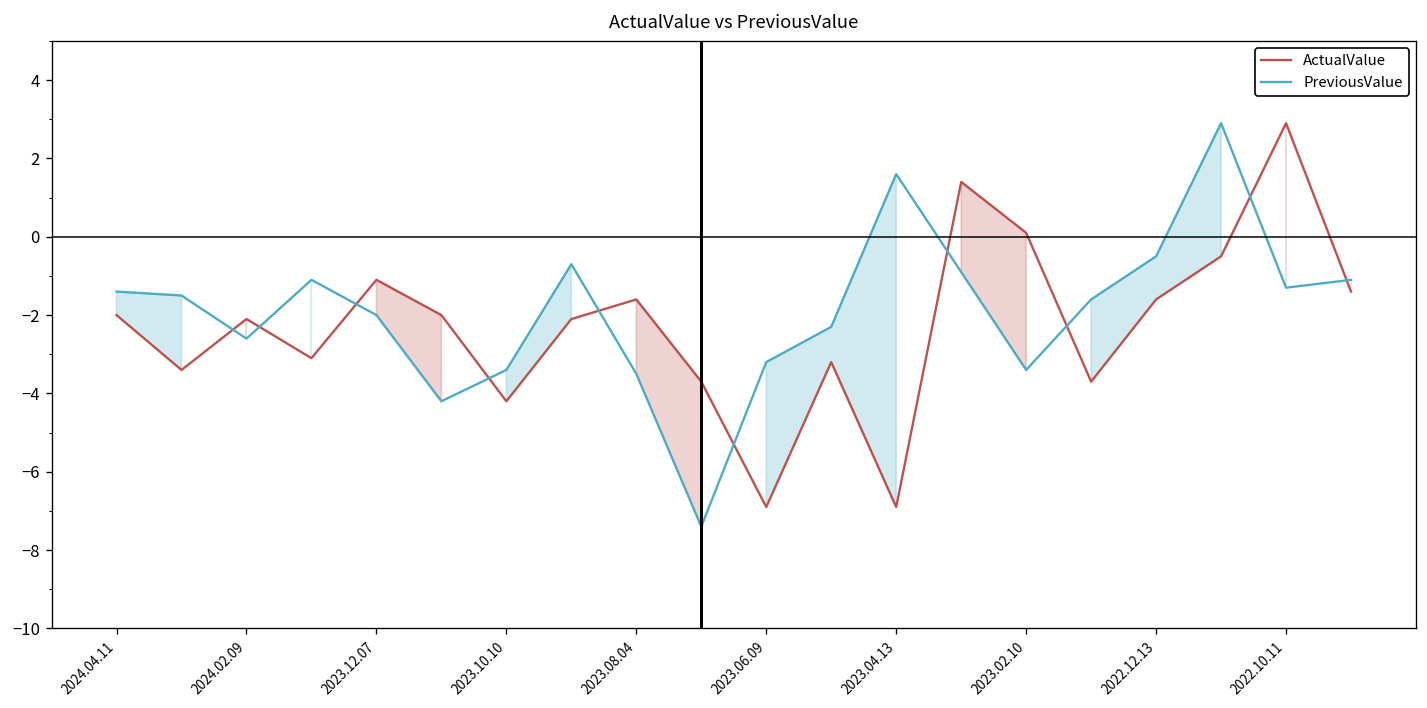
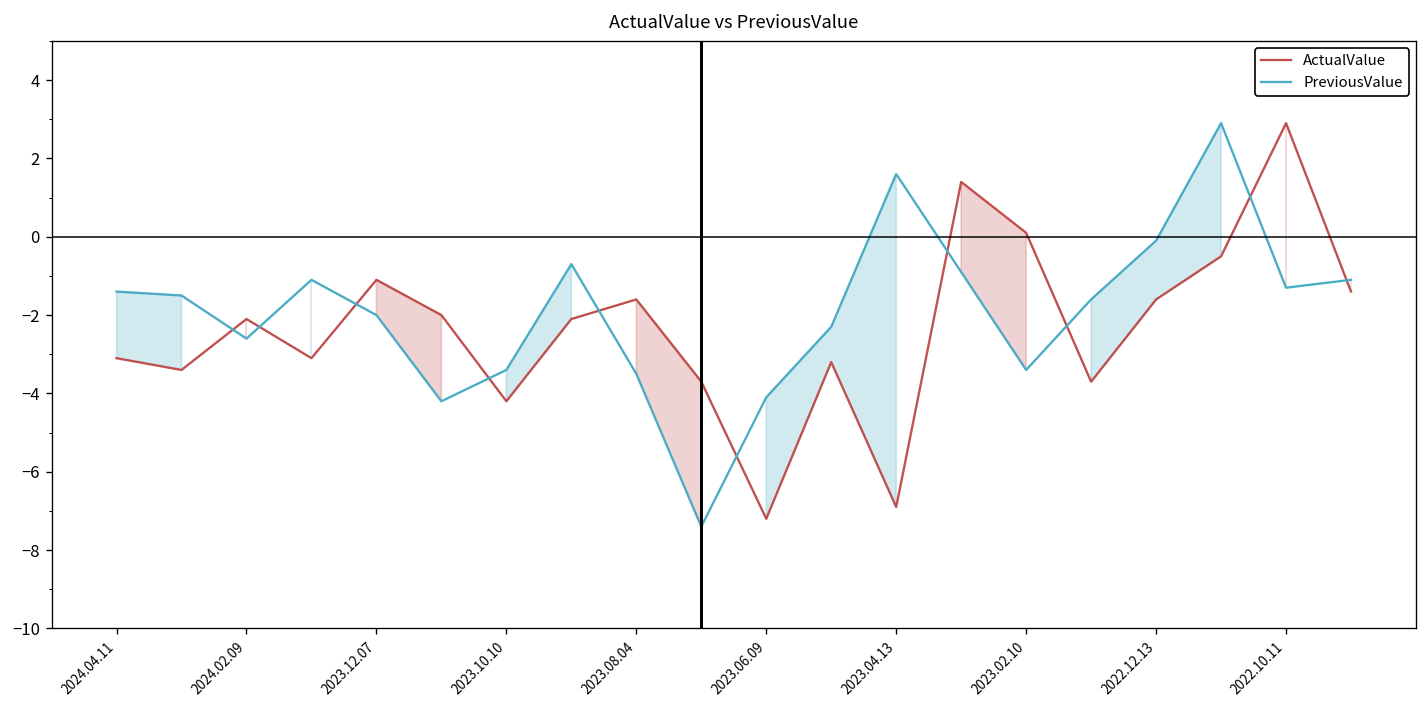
ActualValue, 2024.04.11: -2.0 -> -3.1
ActualValue, 2023.06.09: -6.9 -> -7.2
PreviousValue, 2023.06.09: -3.2 -> -4.1
PreviousValue, 2022.12.13: -0.5 -> -0.1
